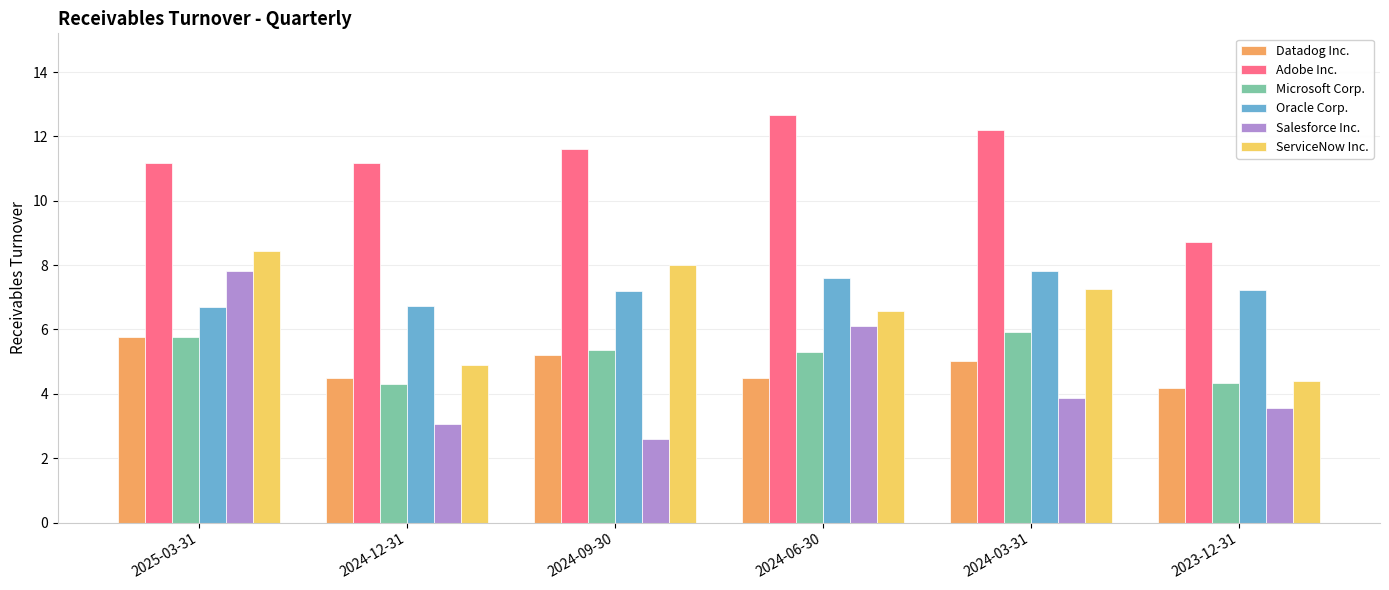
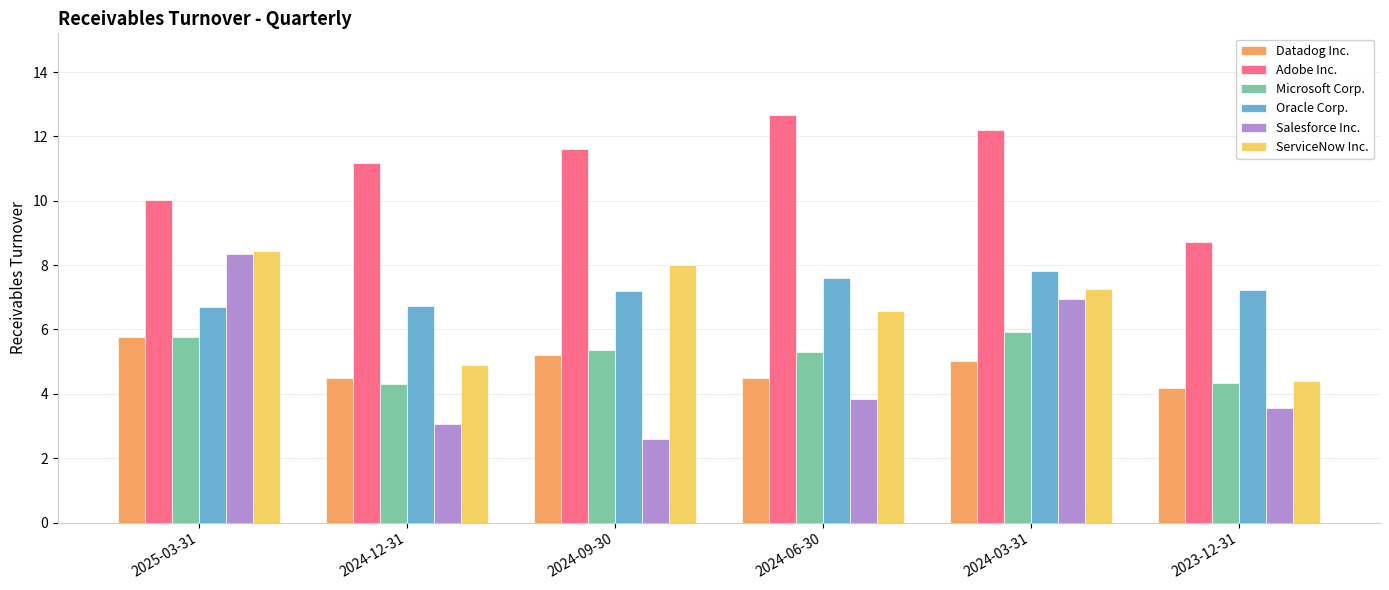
Adobe Inc., 2025-03-31: 11.2 -> 10.0
Salesforce Inc., 2025-03-31: 7.8 -> 8.4
Salesforce Inc., 2024-06-30: 6.1 -> 3.8
Salesforce Inc., 2024-03-31: 3.9 -> 7.0
